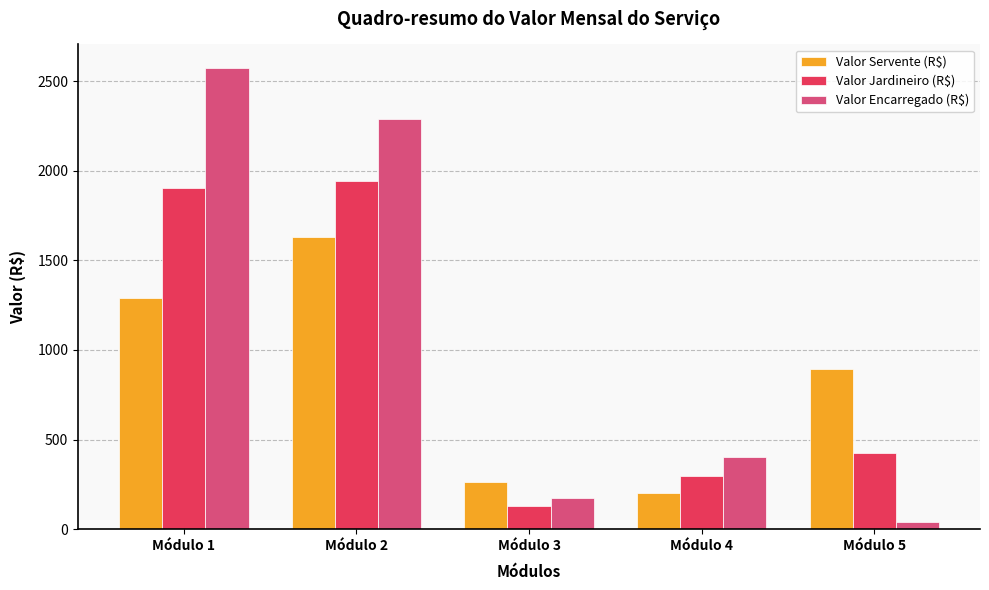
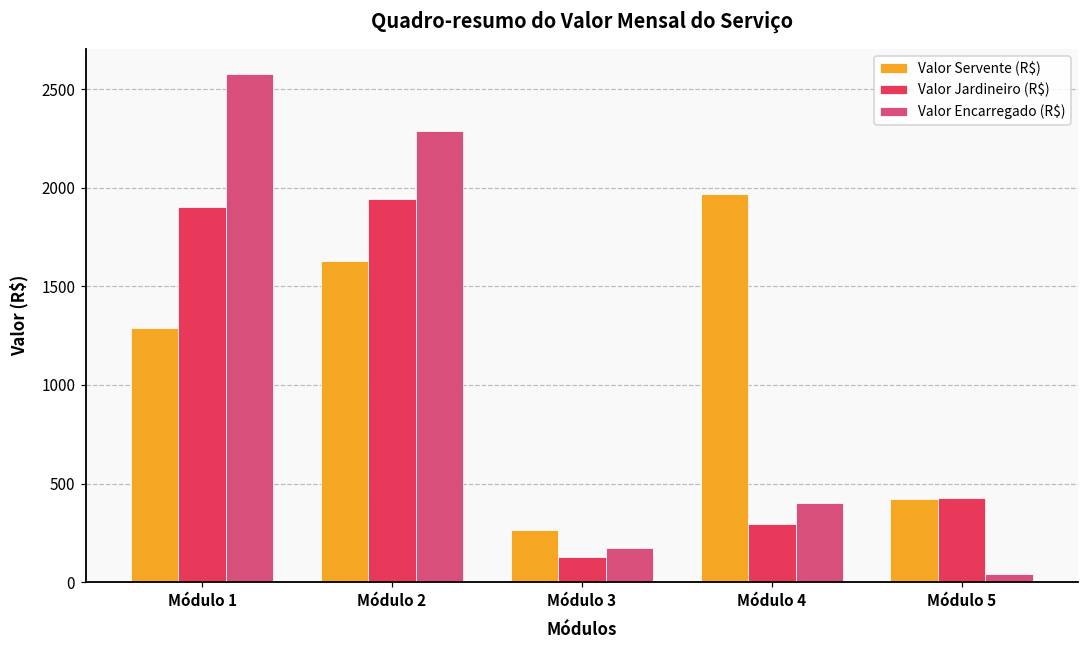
Valor Servente (R$), Módulo 4: 200 -> 1970
Valor Servente (R$), Módulo 5: 890 -> 420
